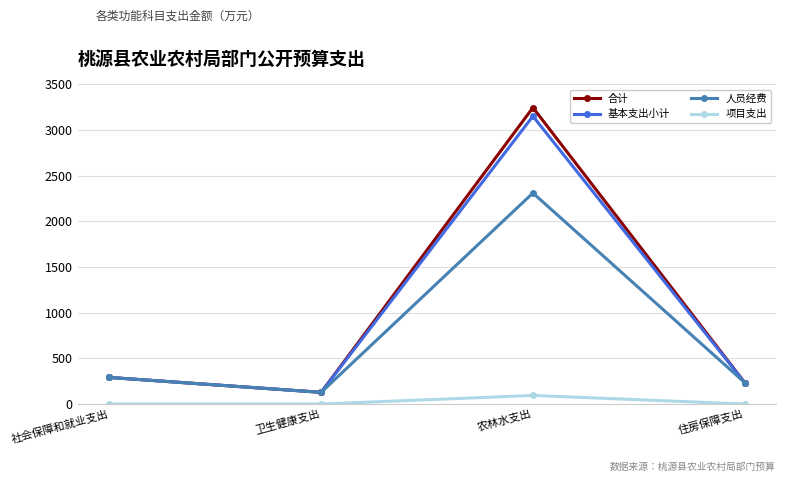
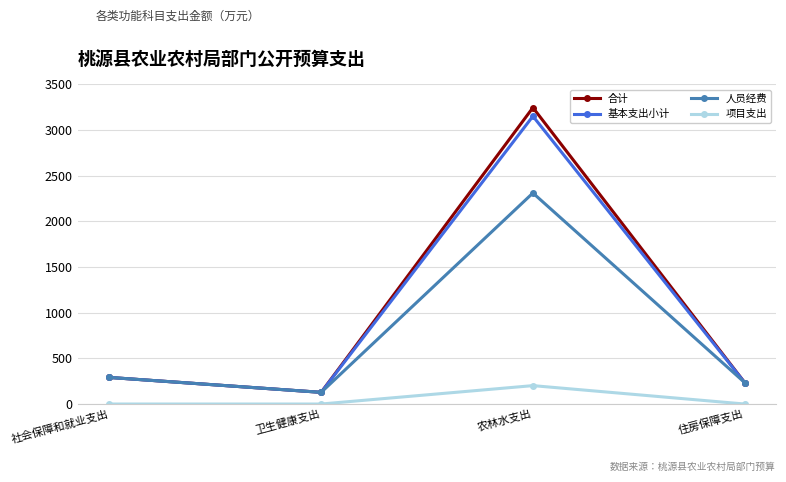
项目支出, 农林水支出: 100 -> 200
